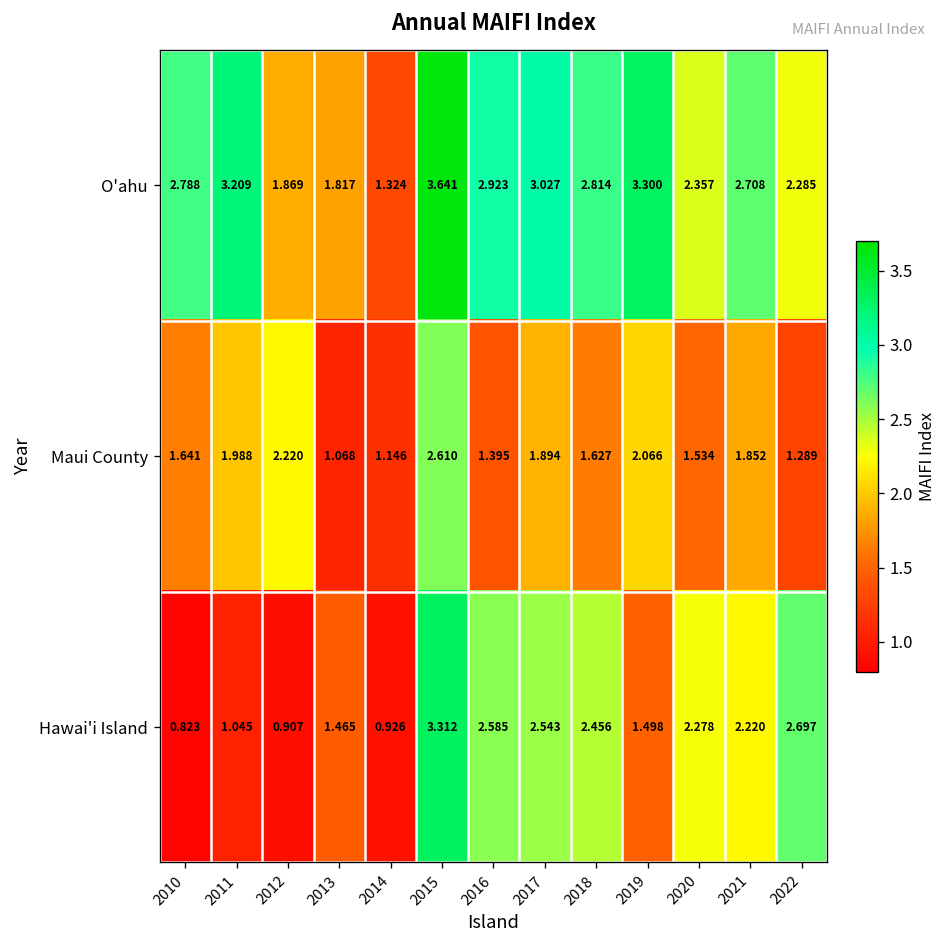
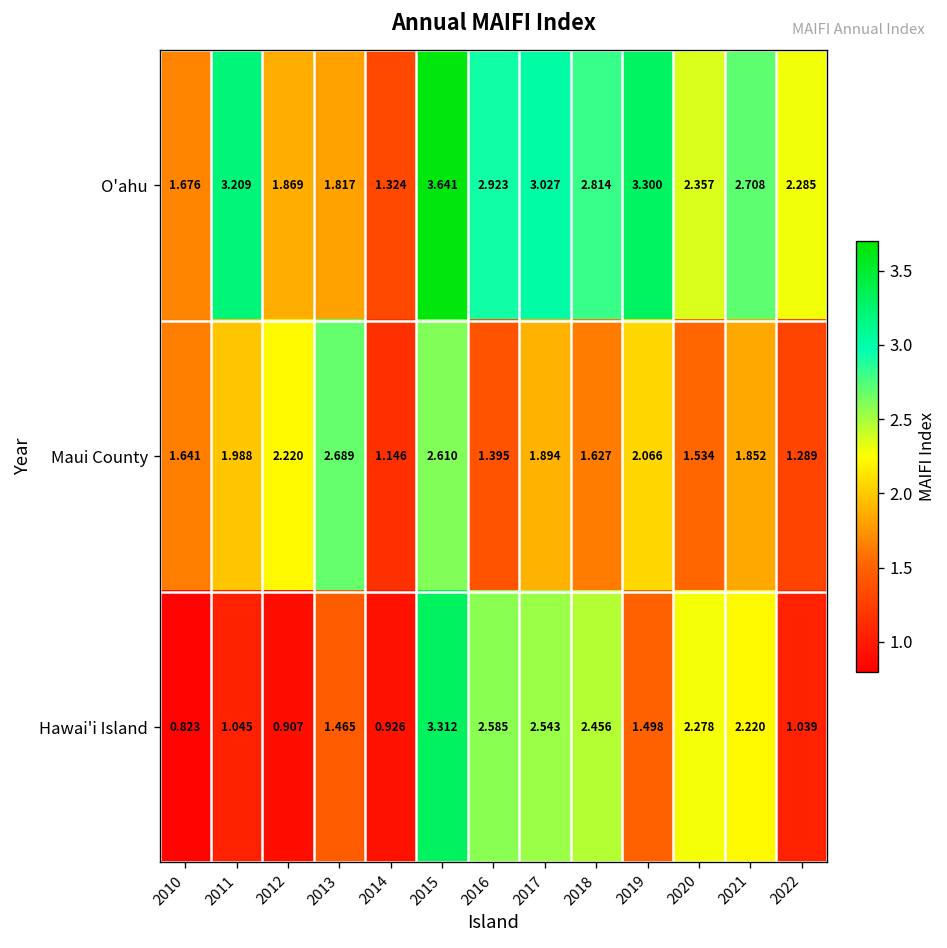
O'ahu, 2010: 2.788 -> 1.676
Maui County, 2013: 1.068 -> 2.689
Hawai'i Island, 2022: 2.697 -> 1.039
